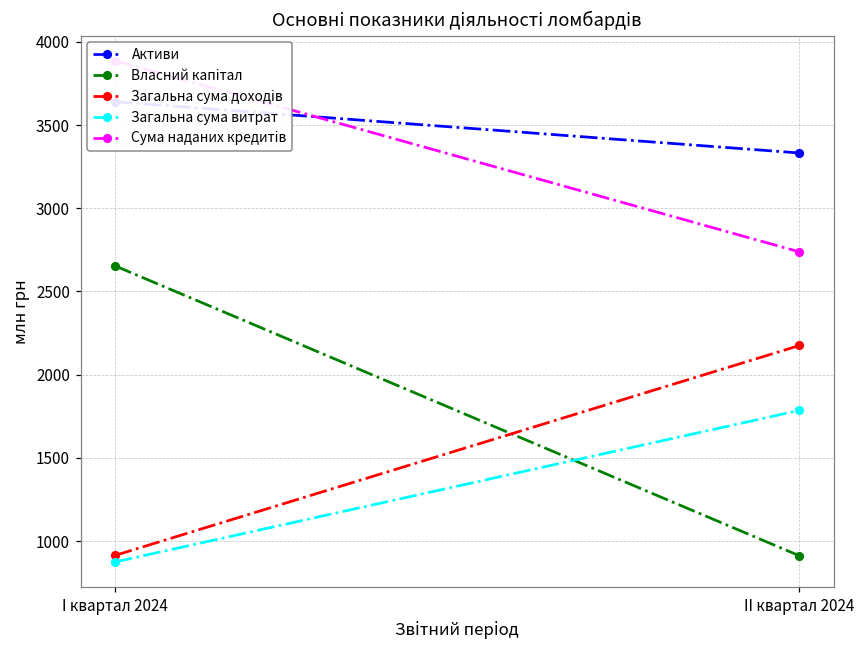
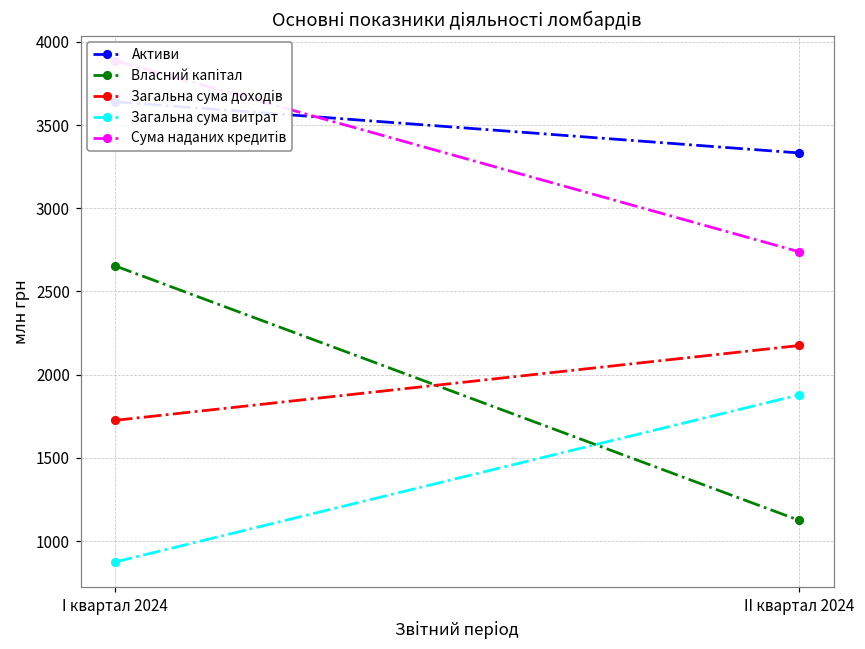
Загальна сума доходів, І квартал 2024: 910 -> 1730
Власний капітал, ІІ квартал 2024: 910 -> 1120
Загальна сума витрат, ІІ квартал 2024: 1790 -> 1880
